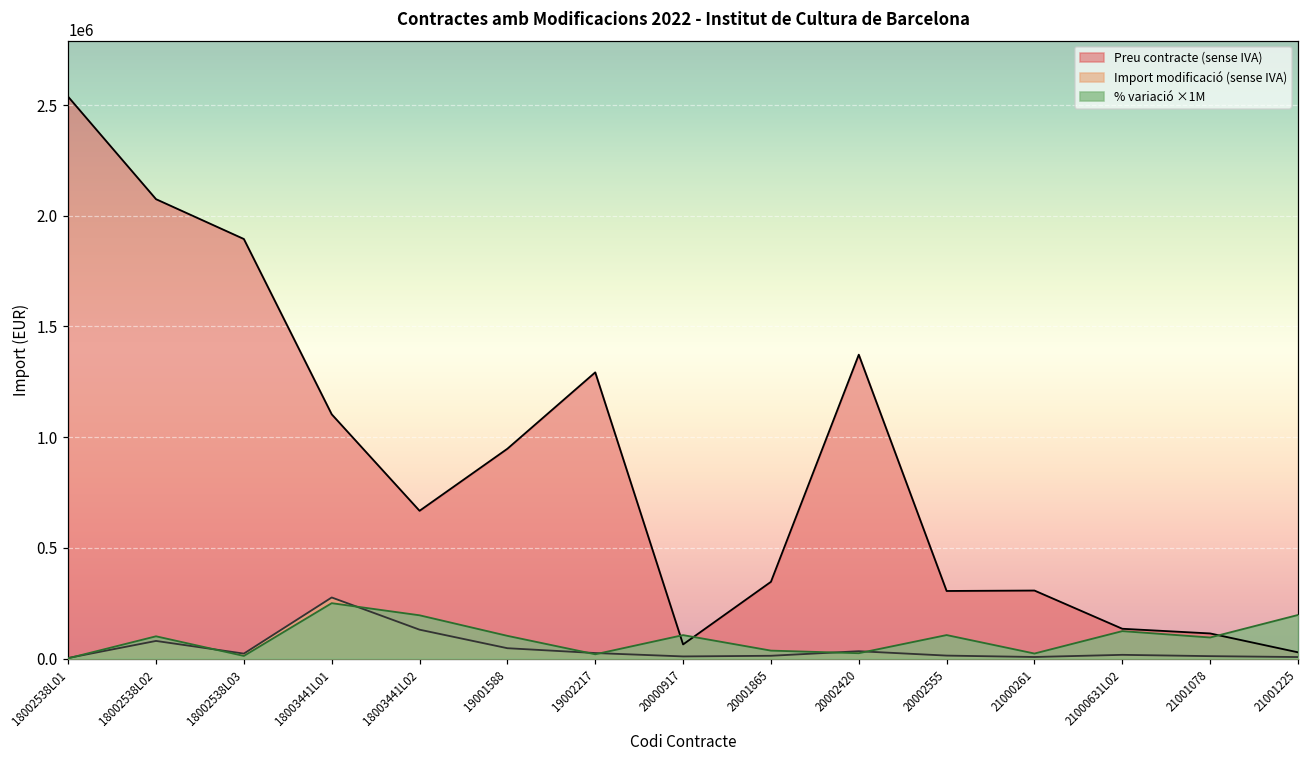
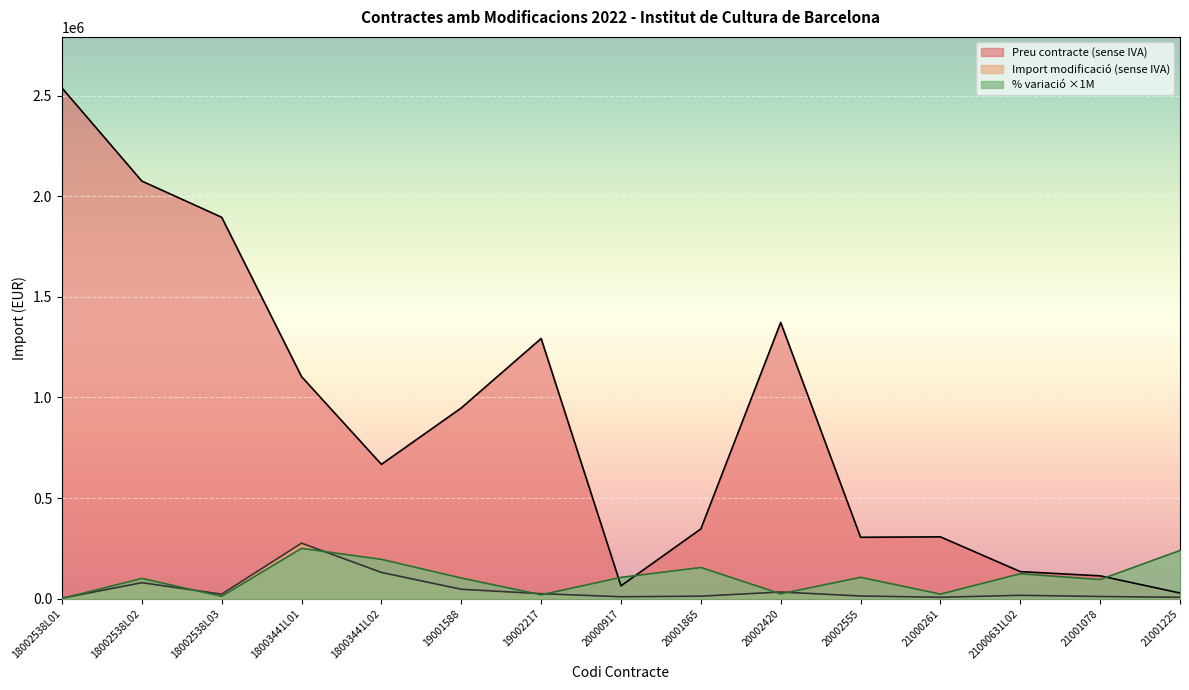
% variació ×1M, 20001865: 40000 -> 150000
% variació ×1M, 21001225: 200000 -> 240000
